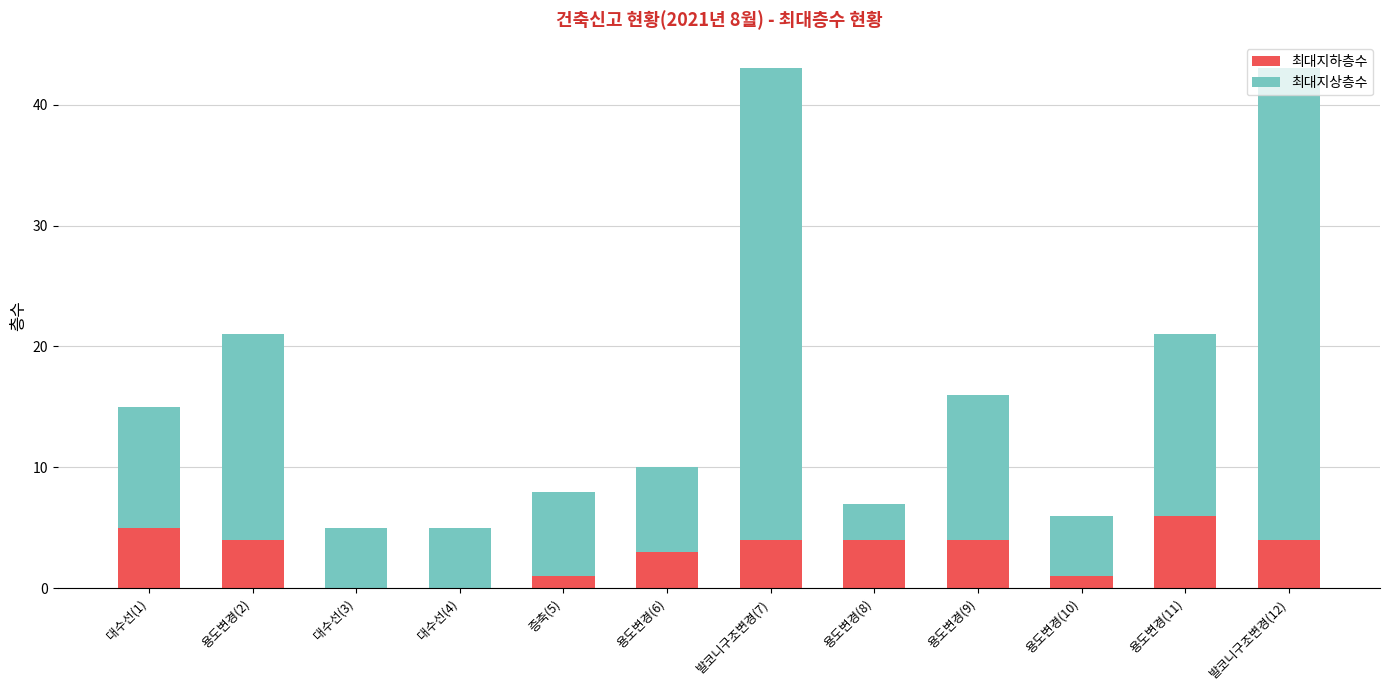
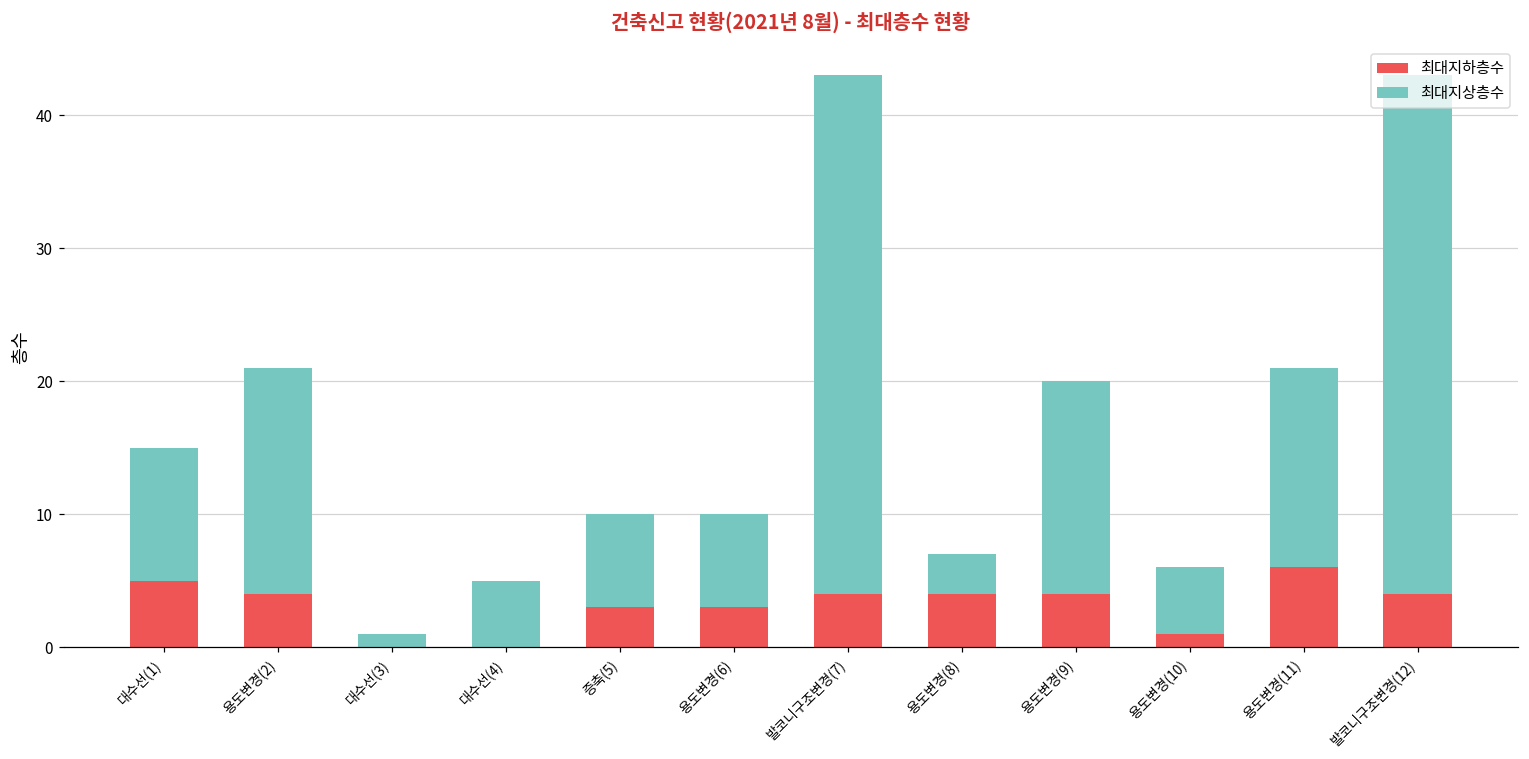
최대지상층수, 대수선(3): 5 -> 1
최대지하층수, 증축(5): 1 -> 3
최대지상층수, 용도변경(9): 12 -> 16
